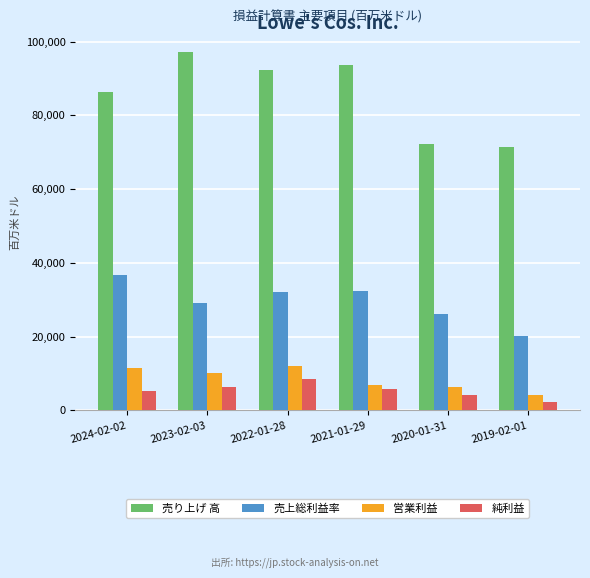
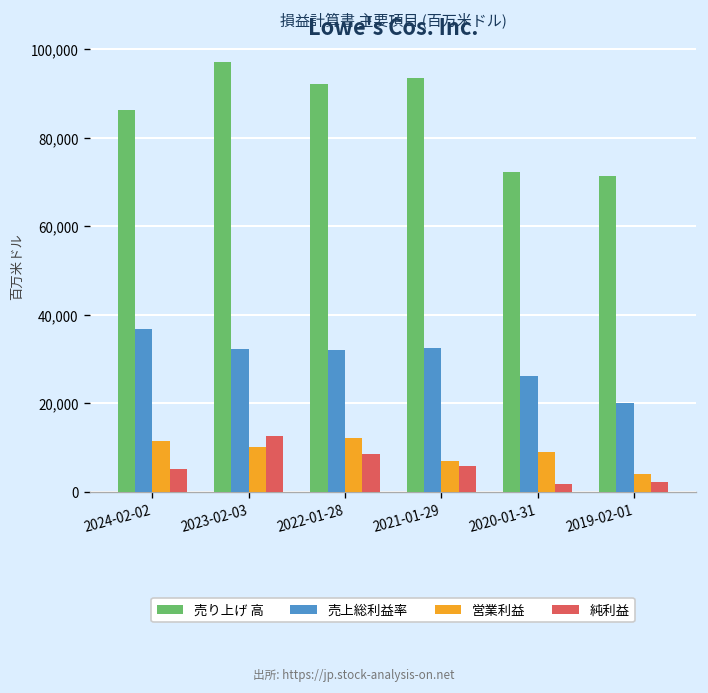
売上総利益率, 2023-02-03: 29,000 -> 32,000
純利益, 2023-02-03: 6,000 -> 13,000
営業利益, 2020-01-31: 6,000 -> 9,000
純利益, 2020-01-31: 4,000 -> 2,000
